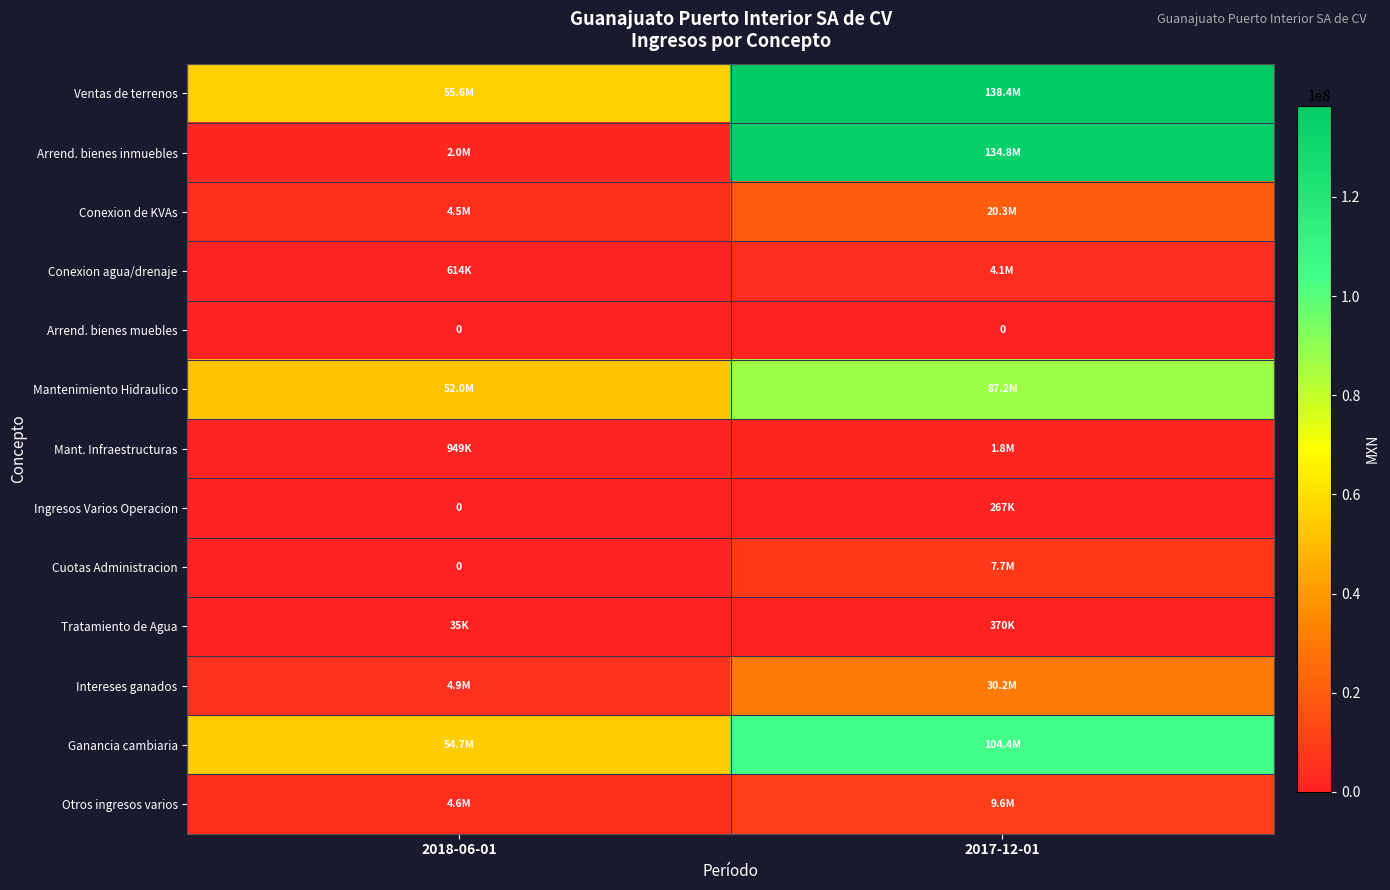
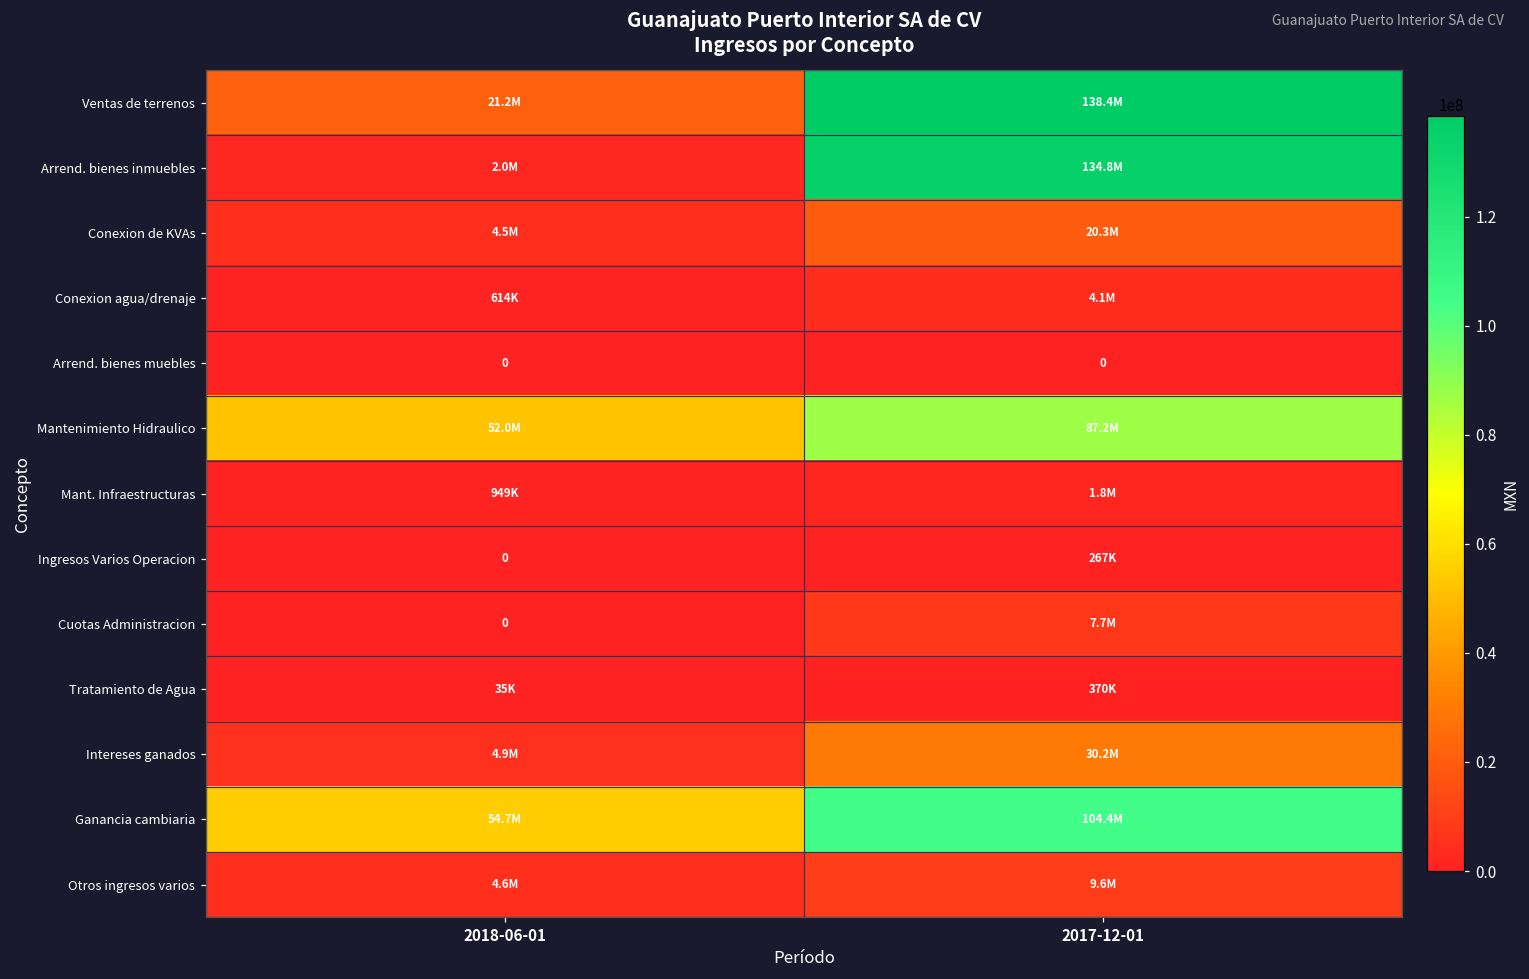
Ventas de terrenos, 2018-06-01: 55.6M -> 21.2M
